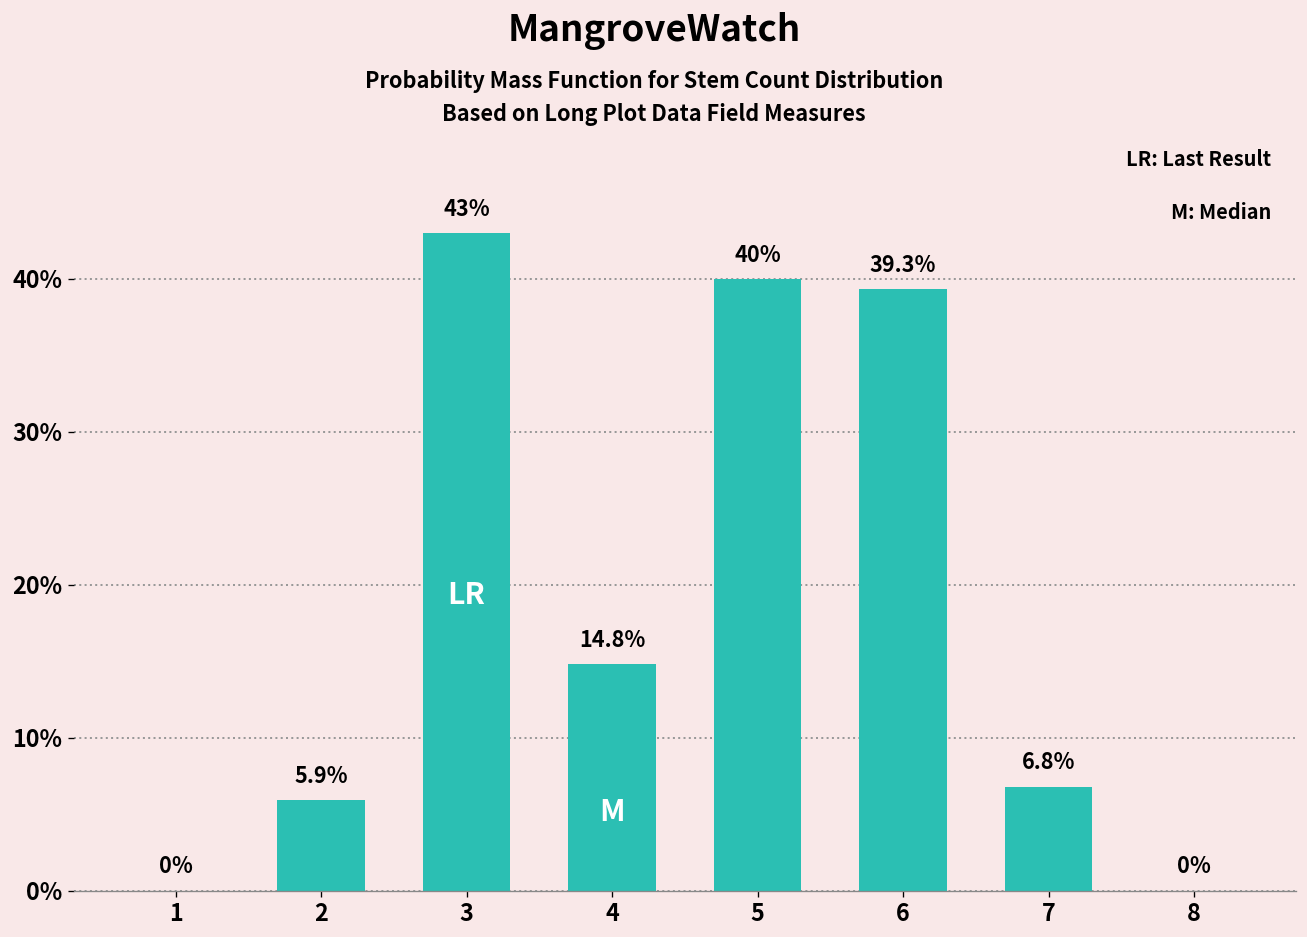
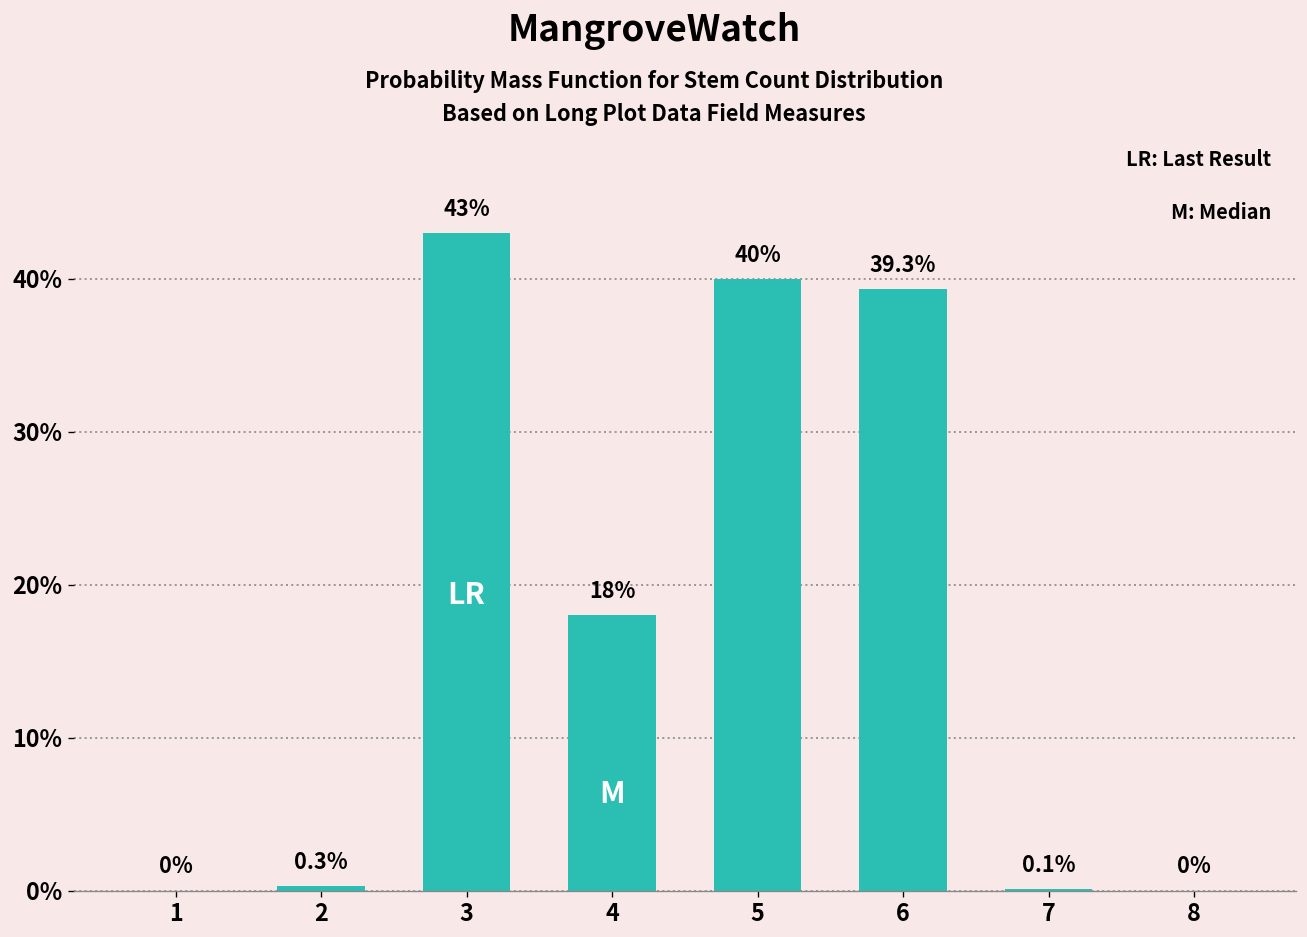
2: 5.9% -> 0.3%
4: 14.8% -> 18%
7: 6.8% -> 0.1%
